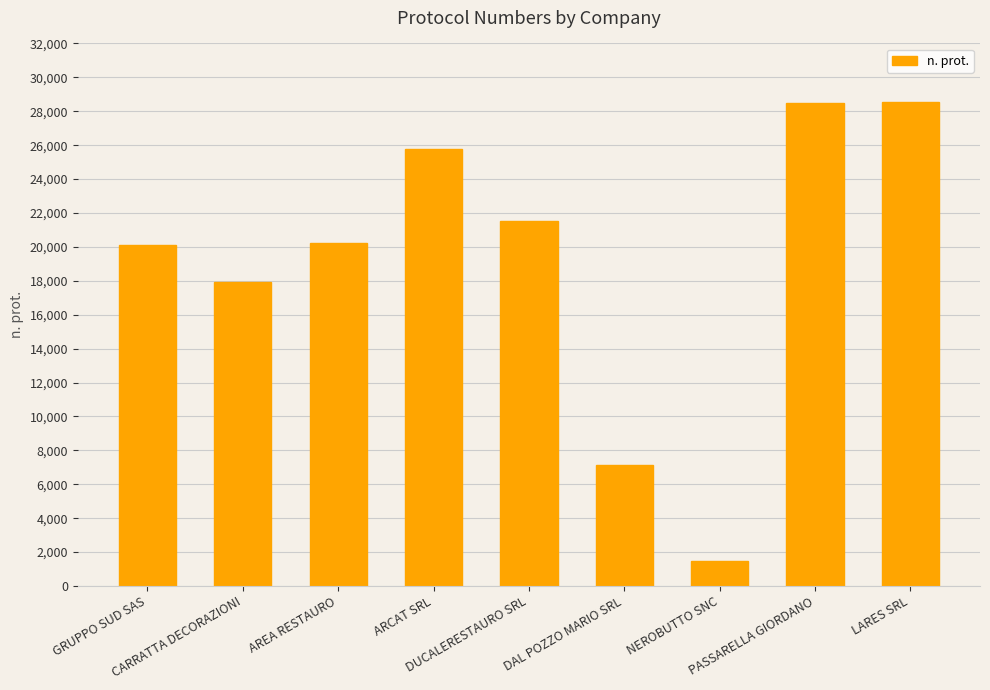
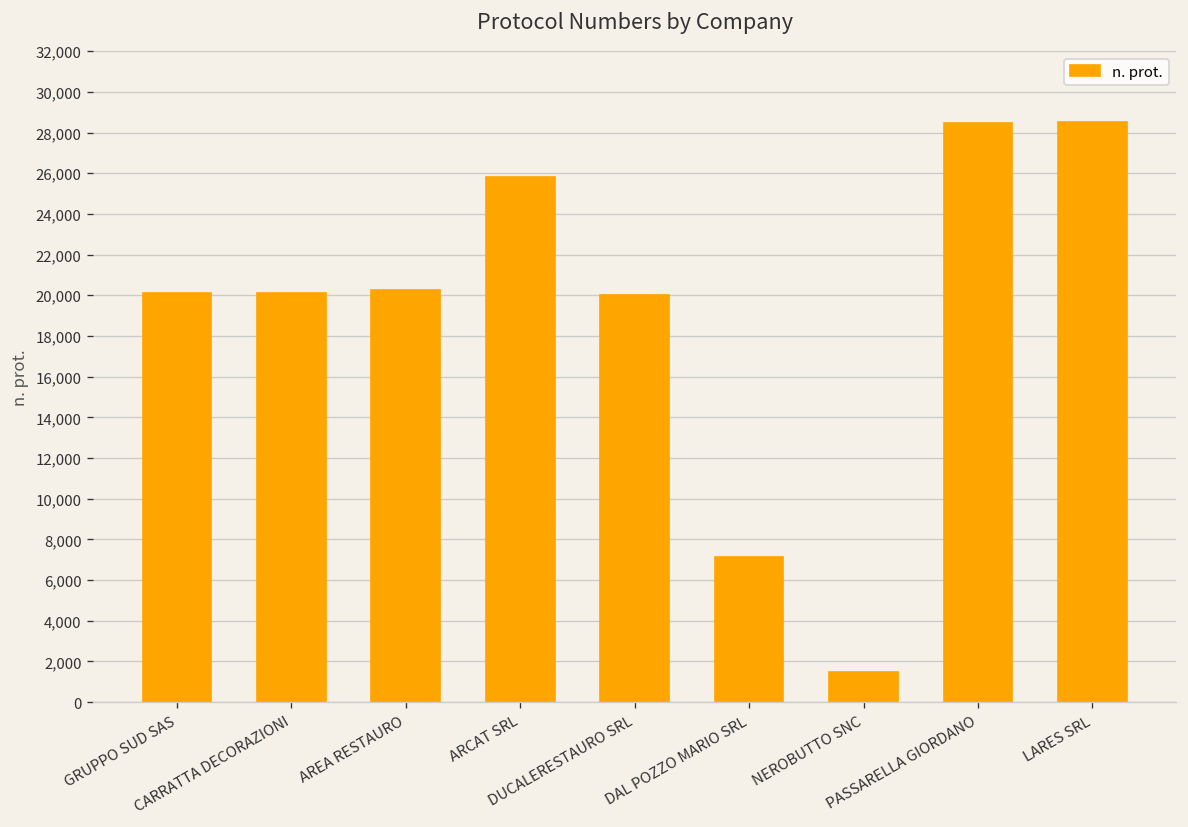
CARRATTA DECORAZIONI: 17,900 -> 20,100
DUCALERESTAURO SRL: 21,500 -> 20,000
